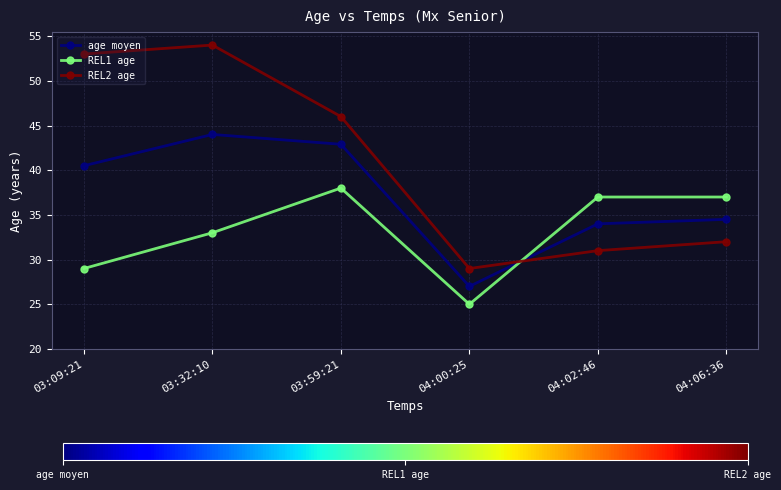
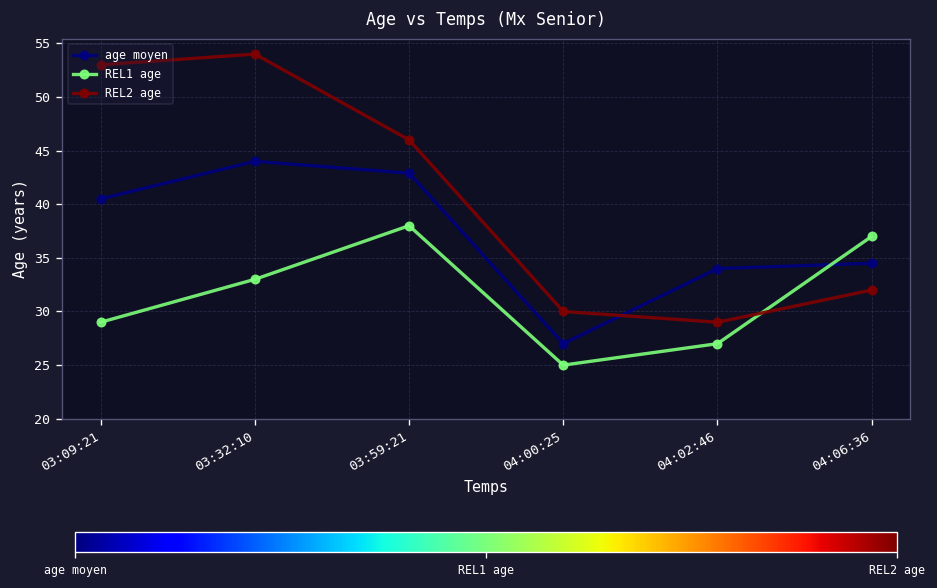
REL2 age, 04:00:25: 29 -> 30
REL1 age, 04:02:46: 37 -> 27
REL2 age, 04:02:46: 31 -> 29
